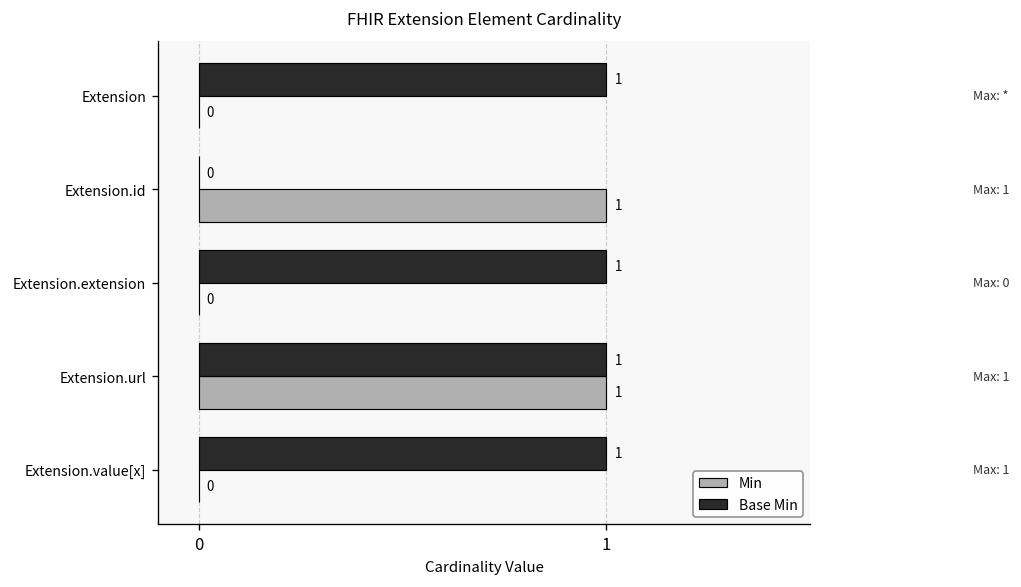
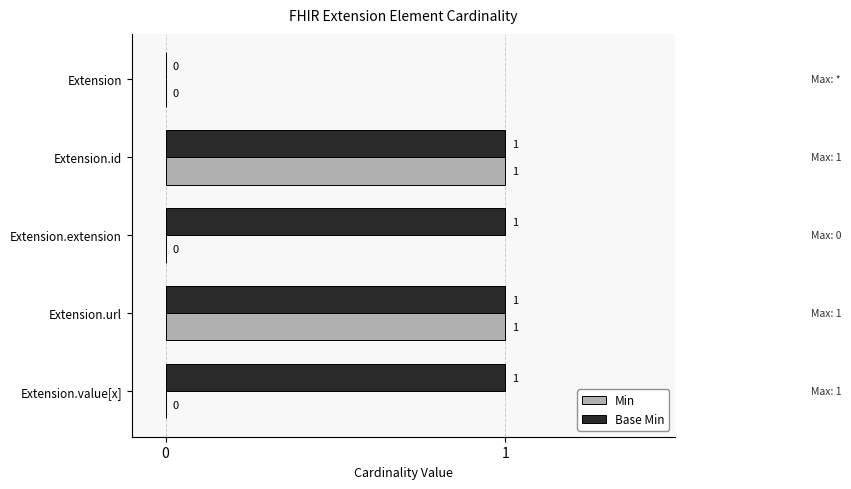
Base Min, Extension: 1 -> 0
Base Min, Extension.id: 0 -> 1
